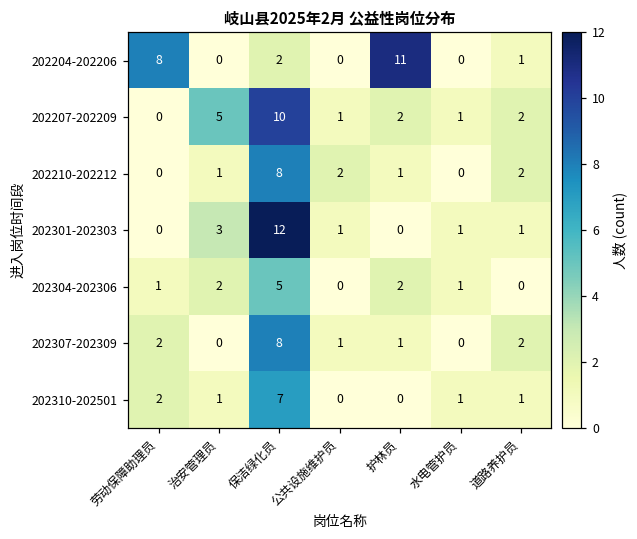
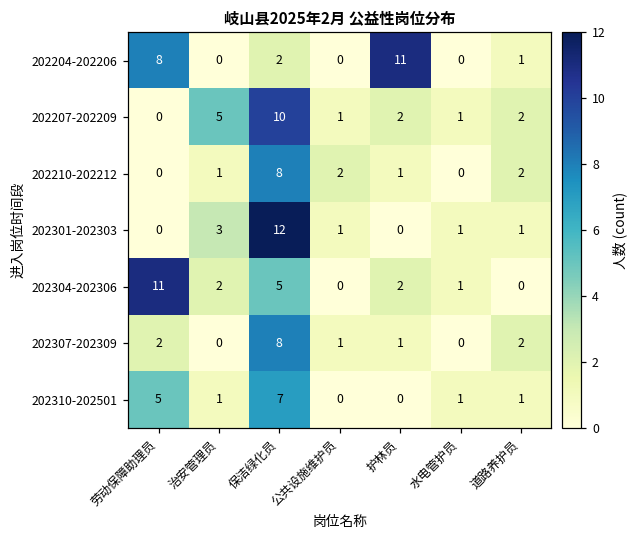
202304-202306, 劳动保障助理员: 1 -> 11
202310-202501, 劳动保障助理员: 2 -> 5
